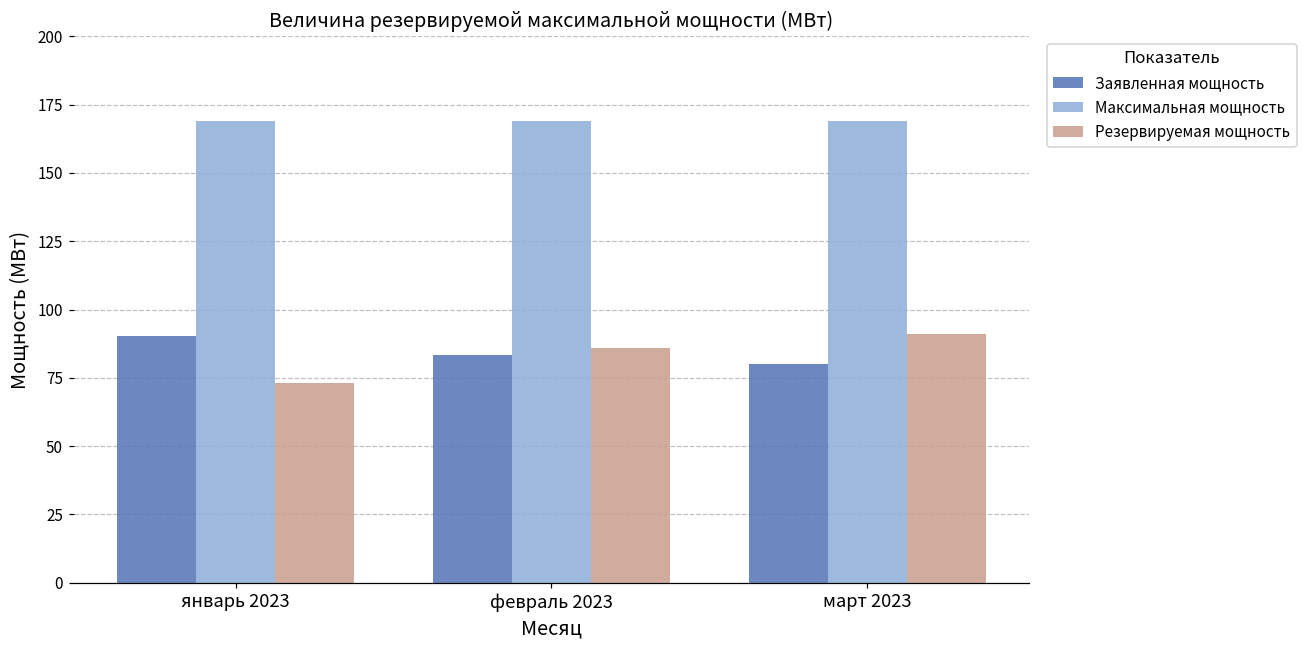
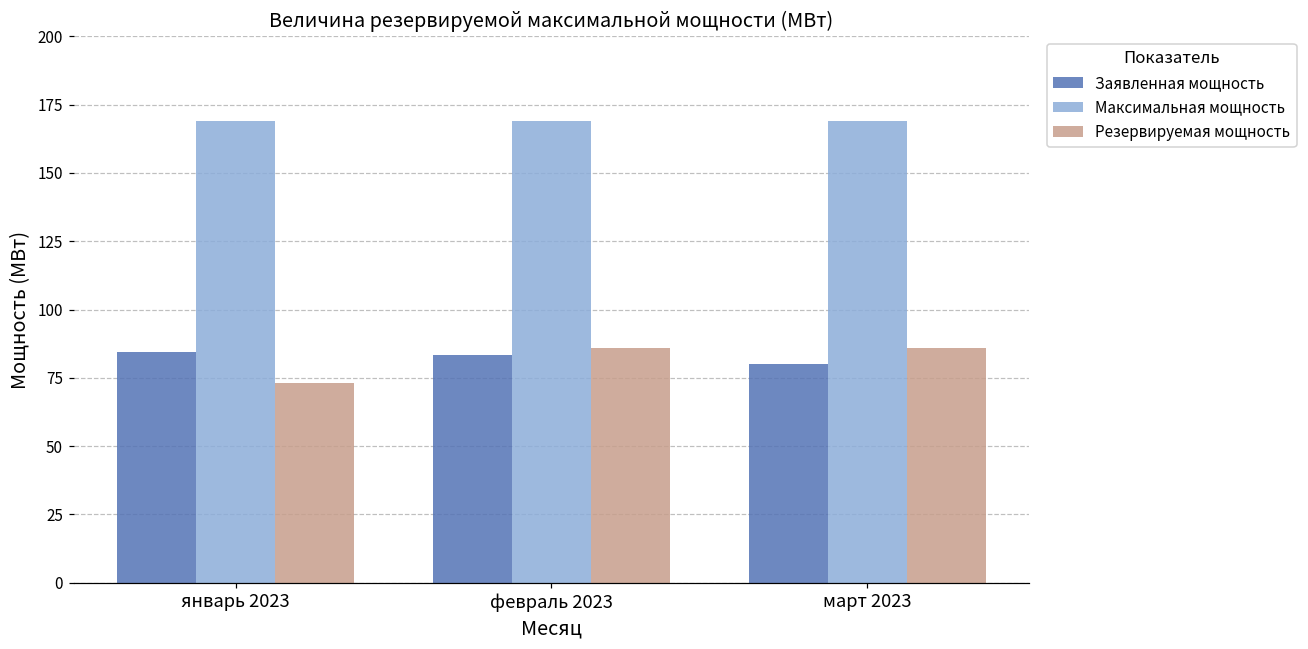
Заявленная мощность, январь 2023: 90 -> 85
Резервируемая мощность, март 2023: 91 -> 86
